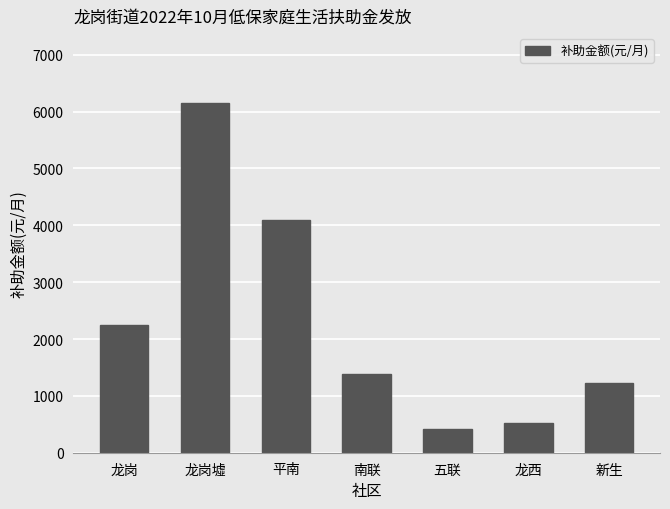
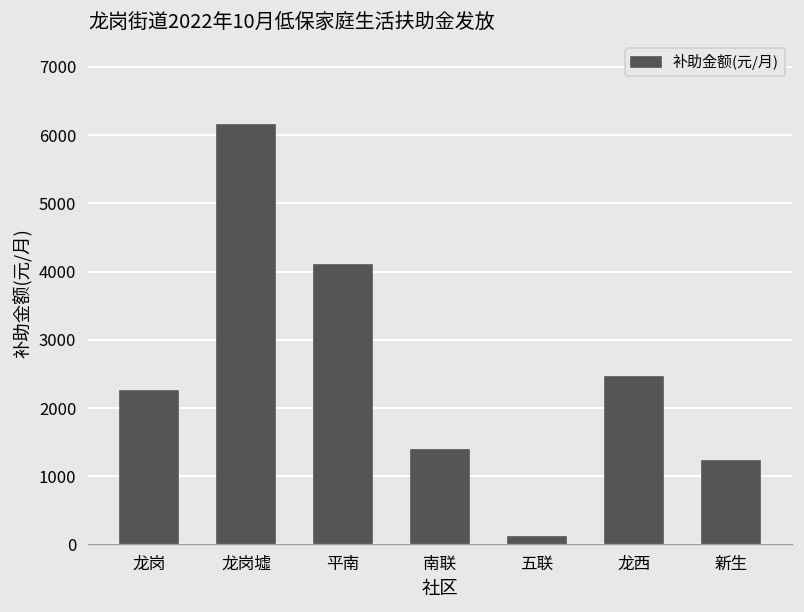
五联: 400 -> 100
龙西: 500 -> 2500
